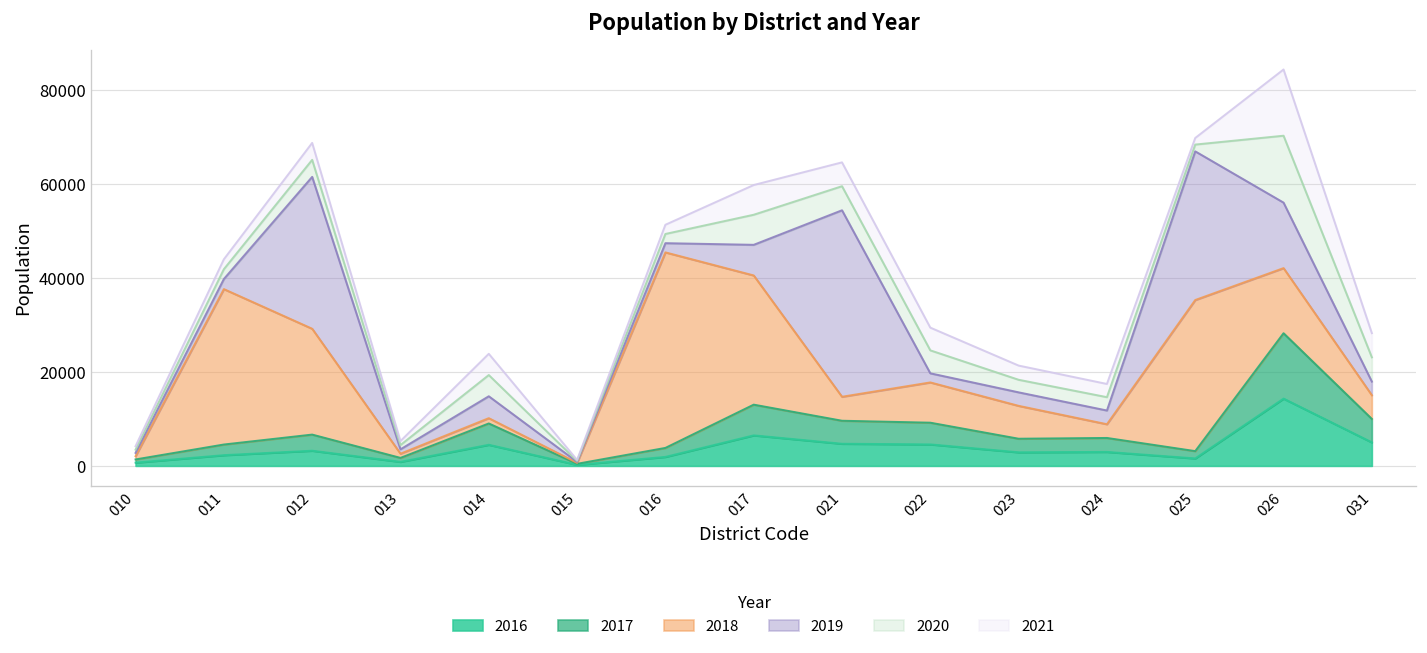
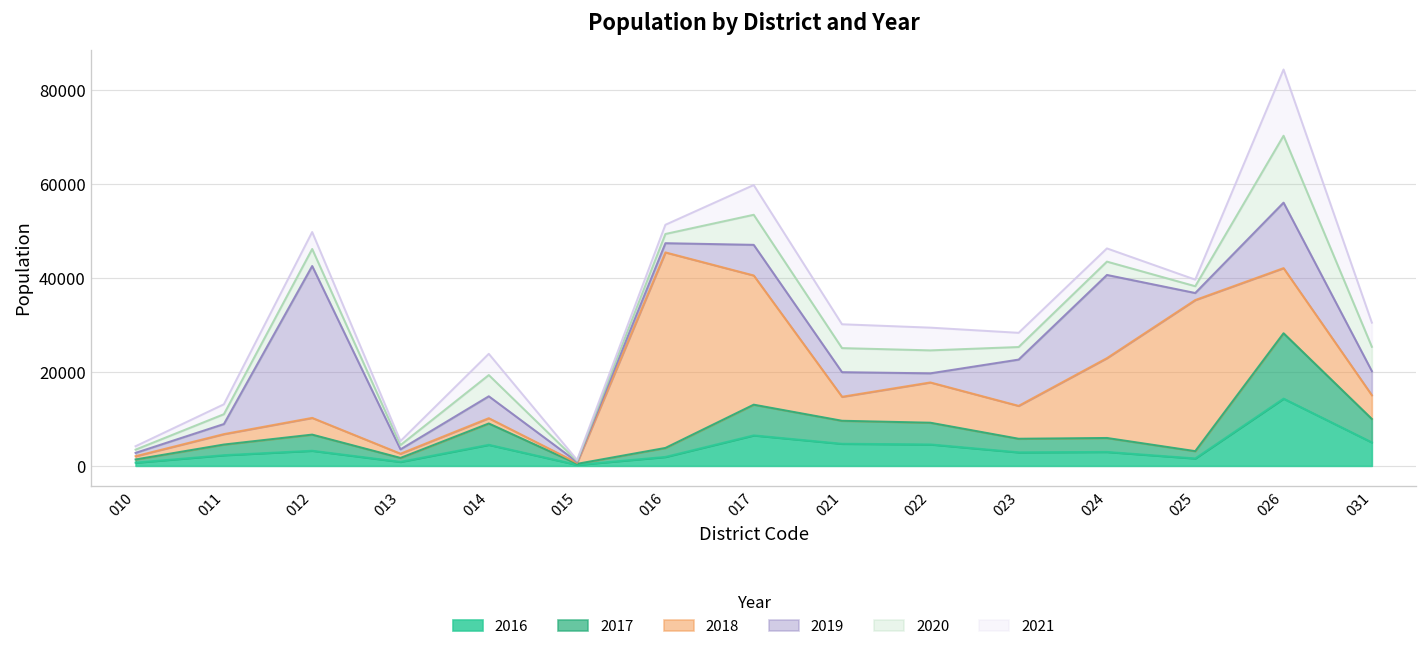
2018, 011: 33000 -> 2000
2018, 012: 23000 -> 4000
2019, 021: 40000 -> 5000
2019, 023: 3000 -> 10000
2018, 024: 3000 -> 17000
2019, 024: 3000 -> 18000
2019, 025: 32000 -> 1000
2019, 031: 3000 -> 5000
